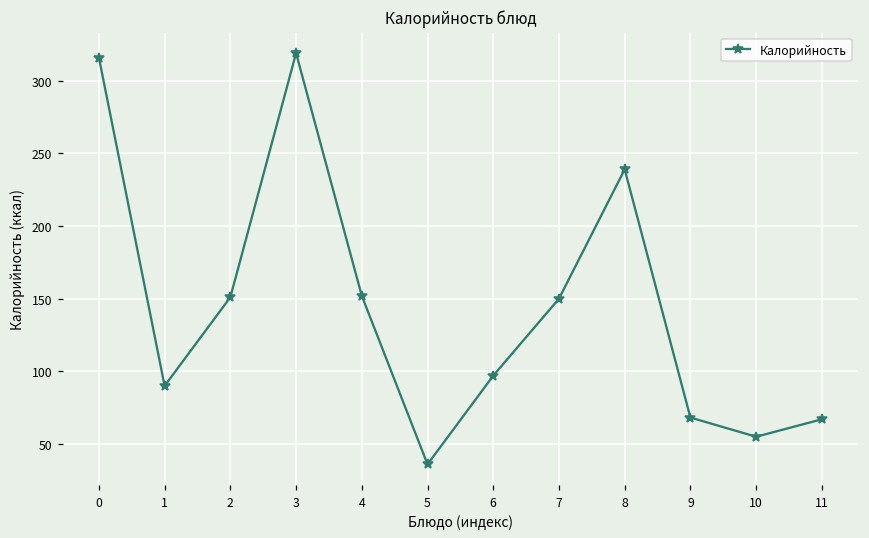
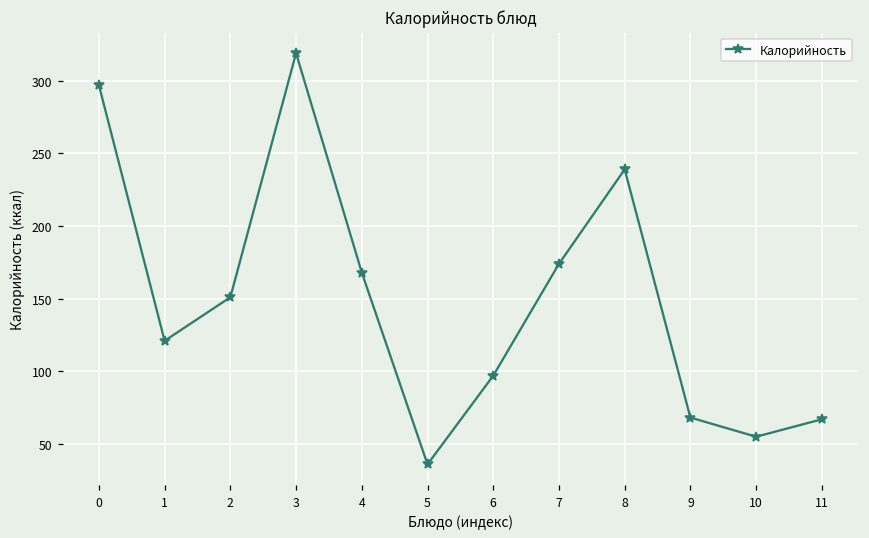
0: 316 -> 297
1: 90 -> 121
4: 152 -> 168
7: 150 -> 174
